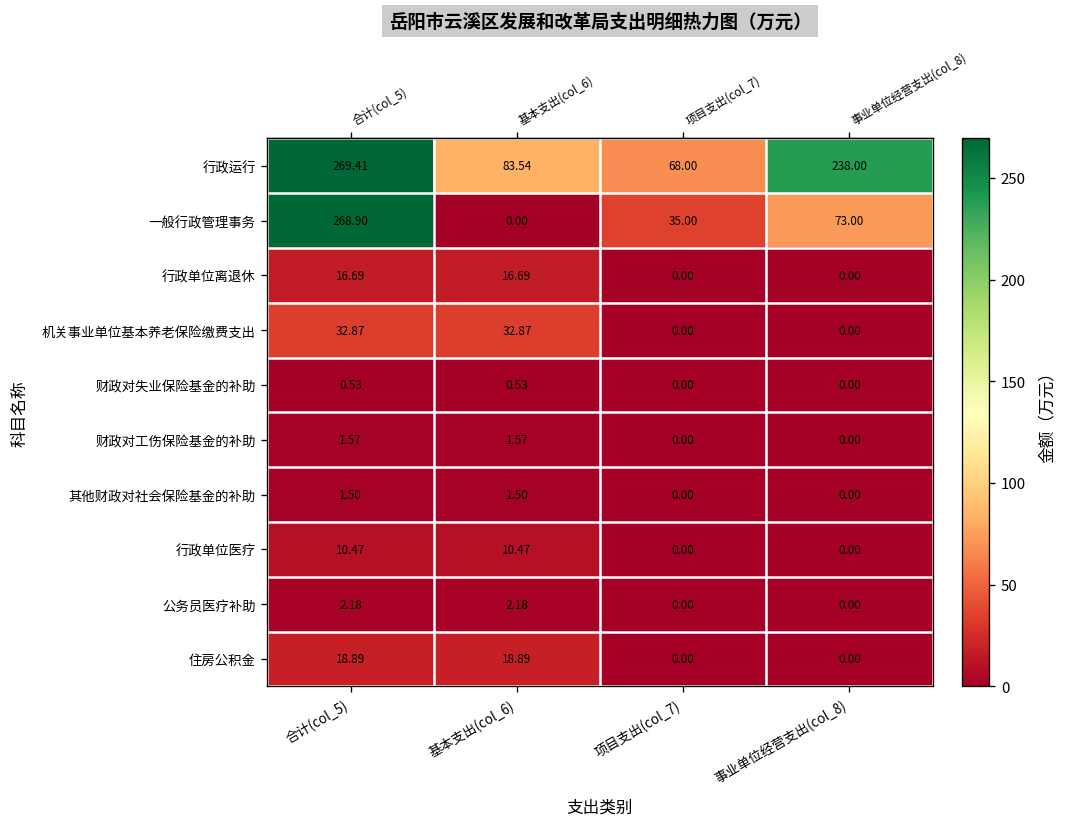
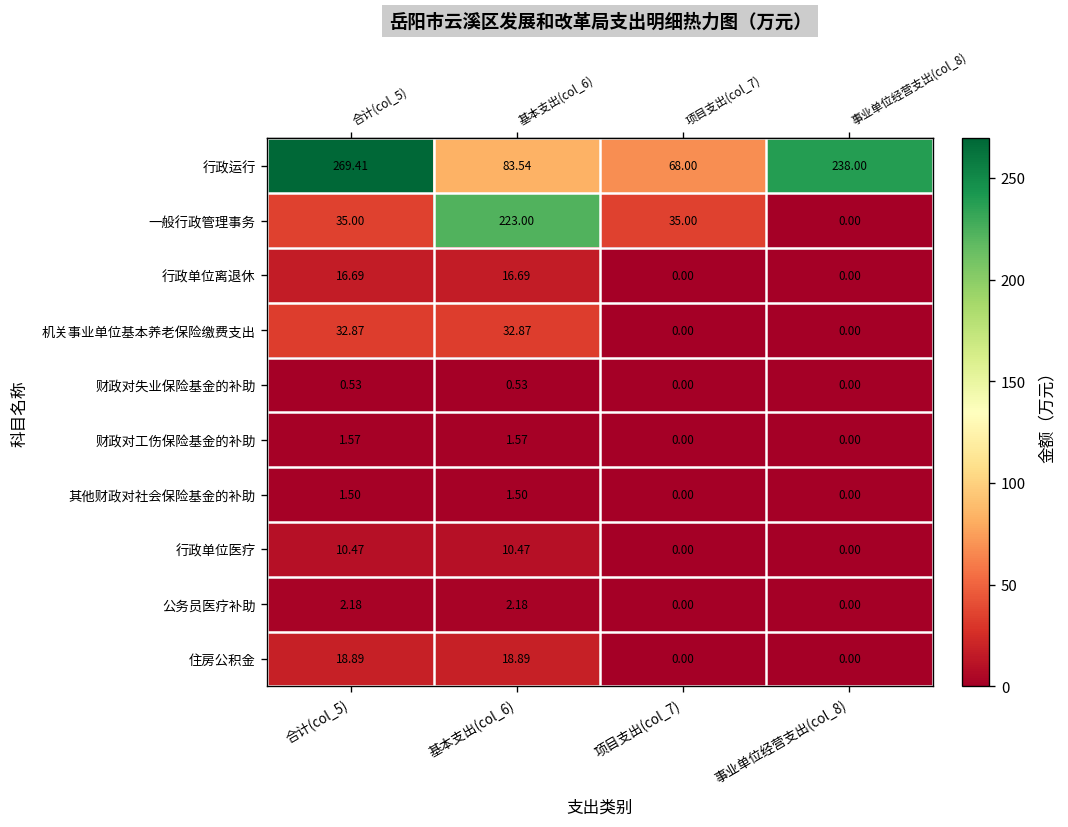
一般行政管理事务, 合计(col_5): 268.90 -> 35.00
一般行政管理事务, 基本支出(col_6): 0.00 -> 223.00
一般行政管理事务, 事业单位经营支出(col_8): 73.00 -> 0.00
